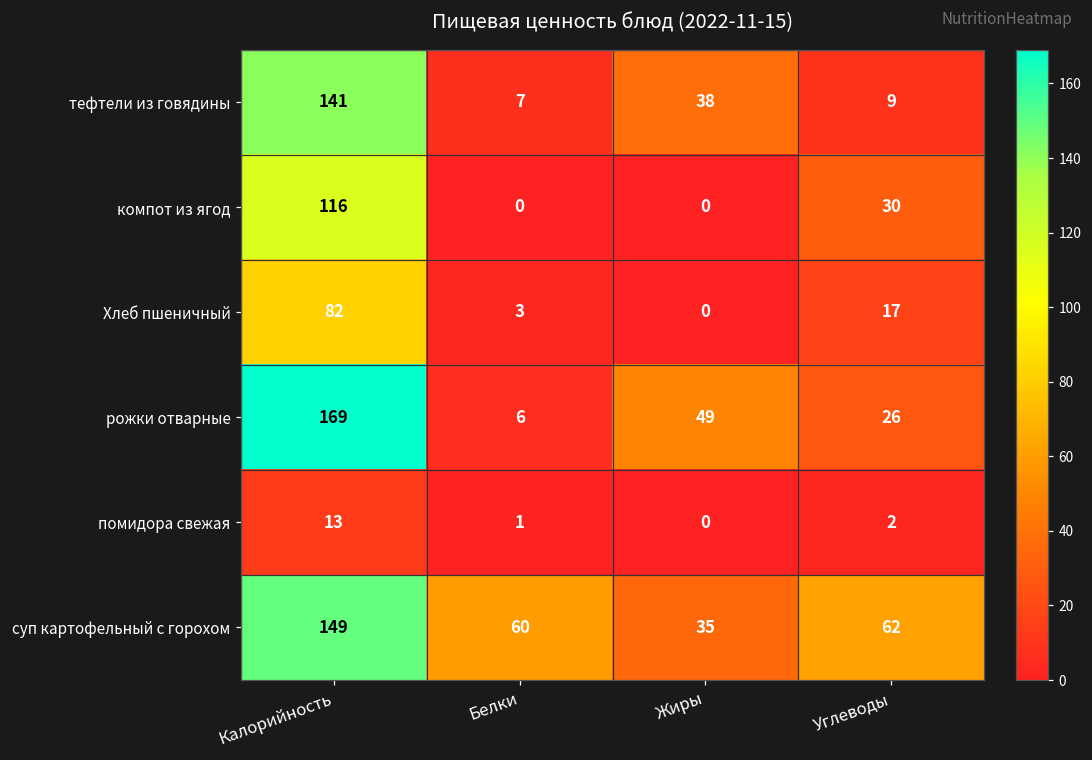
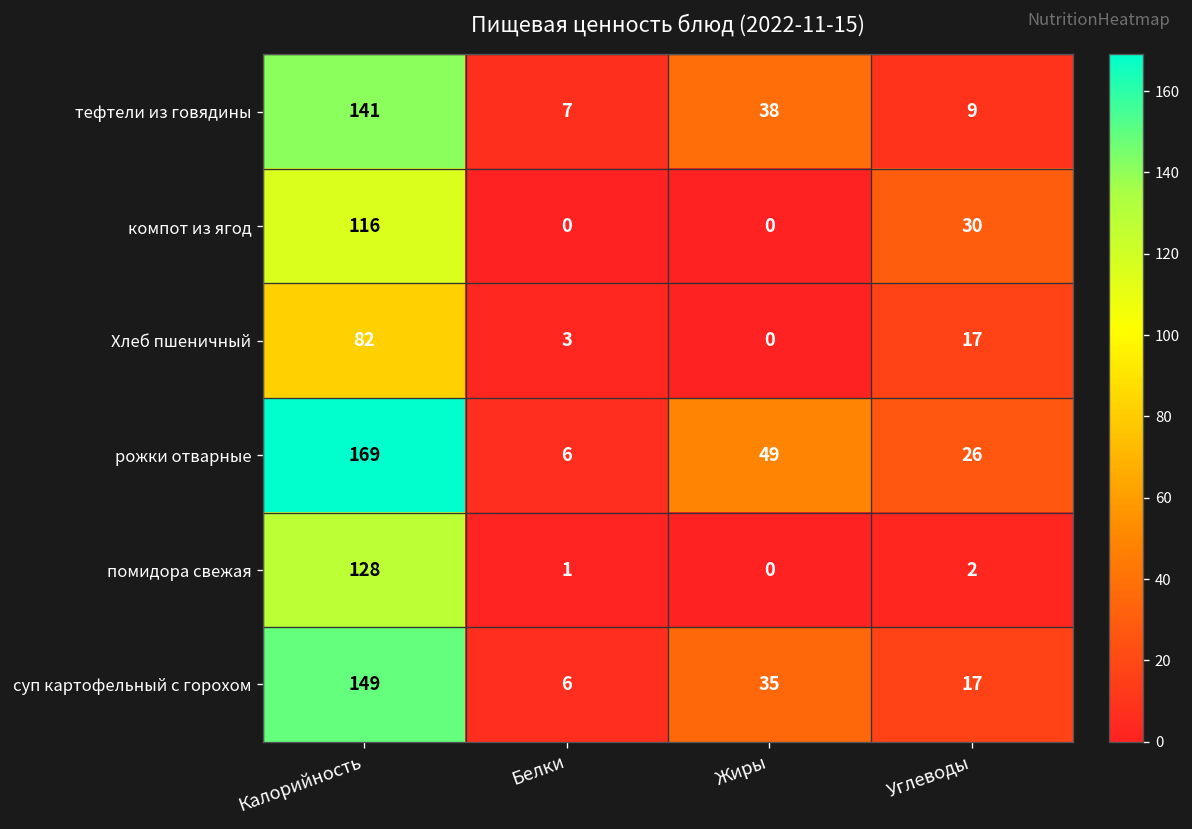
помидора свежая, Калорийность: 13 -> 128
суп картофельный с горохом, Белки: 60 -> 6
суп картофельный с горохом, Углеводы: 62 -> 17
